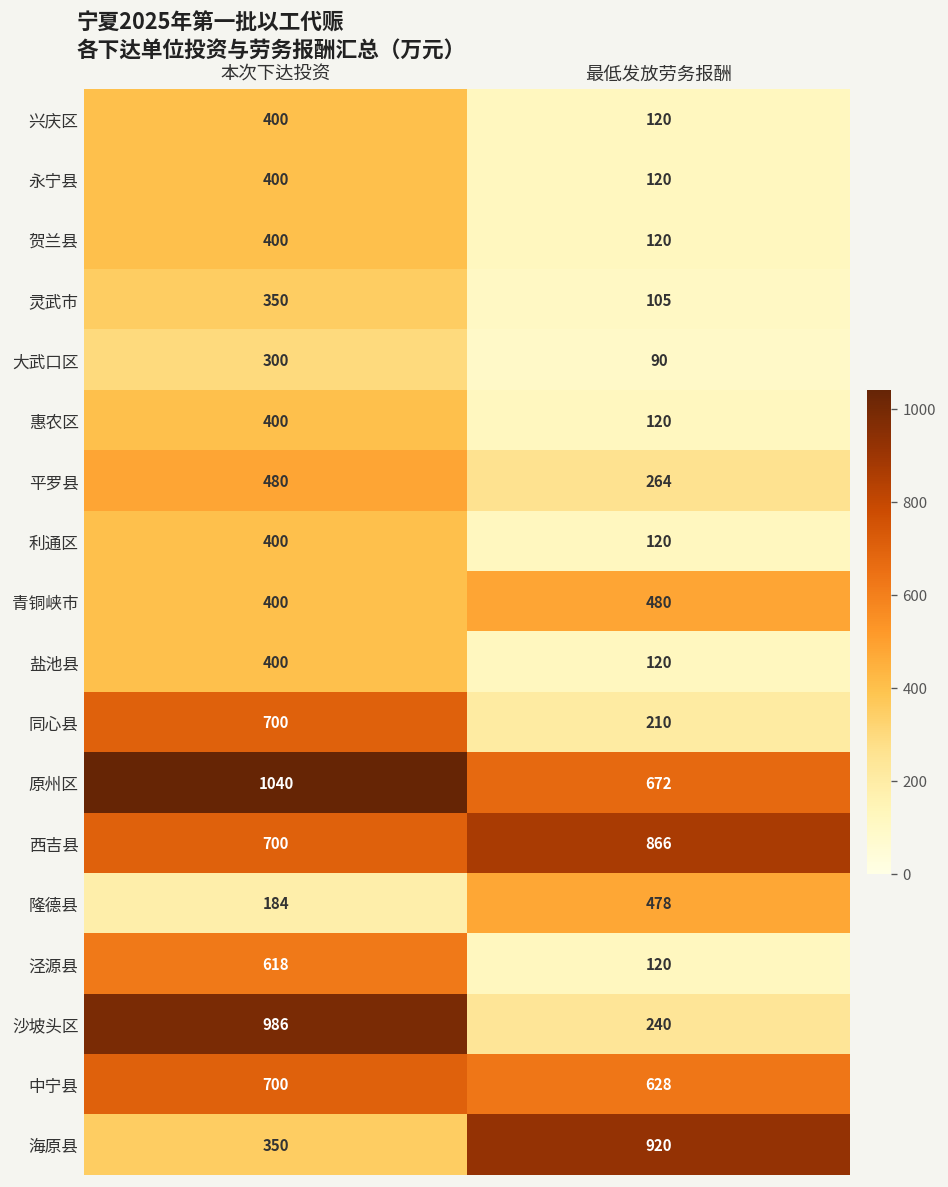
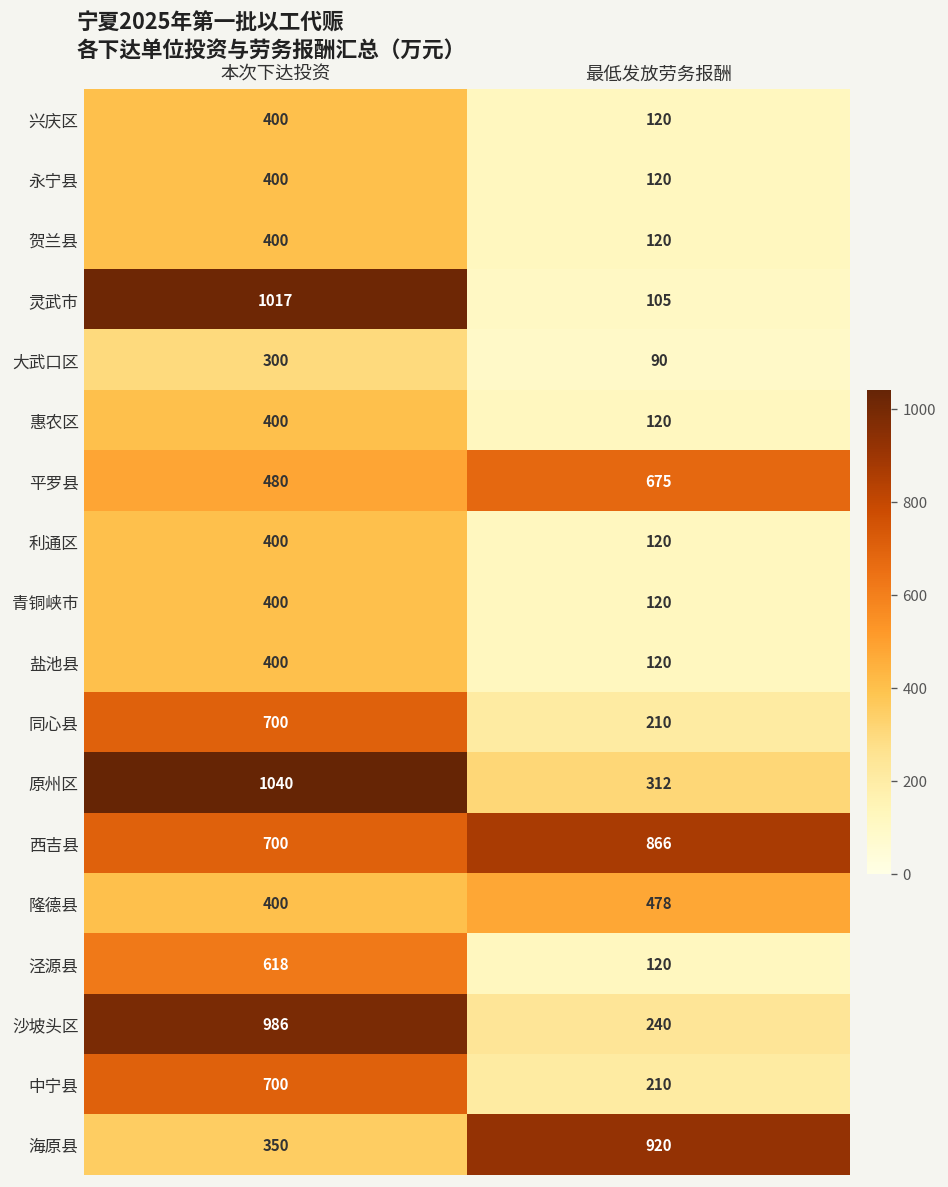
灵武市, 本次下达投资: 350 -> 1017
平罗县, 最低发放劳务报酬: 264 -> 675
青铜峡市, 最低发放劳务报酬: 480 -> 120
原州区, 最低发放劳务报酬: 672 -> 312
隆德县, 本次下达投资: 184 -> 400
中宁县, 最低发放劳务报酬: 628 -> 210
